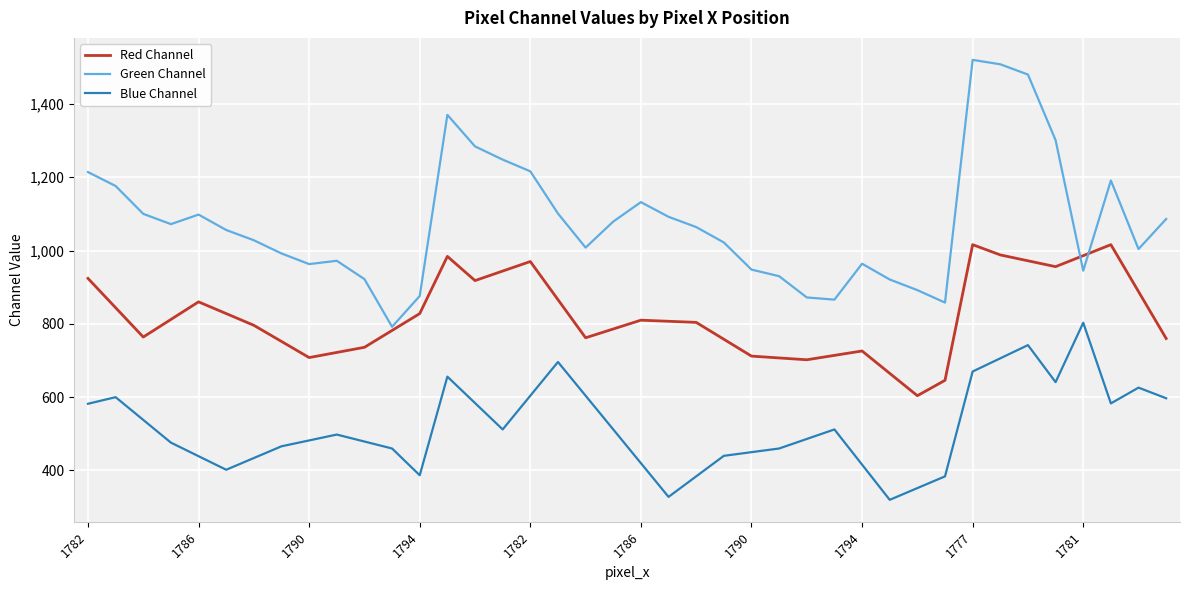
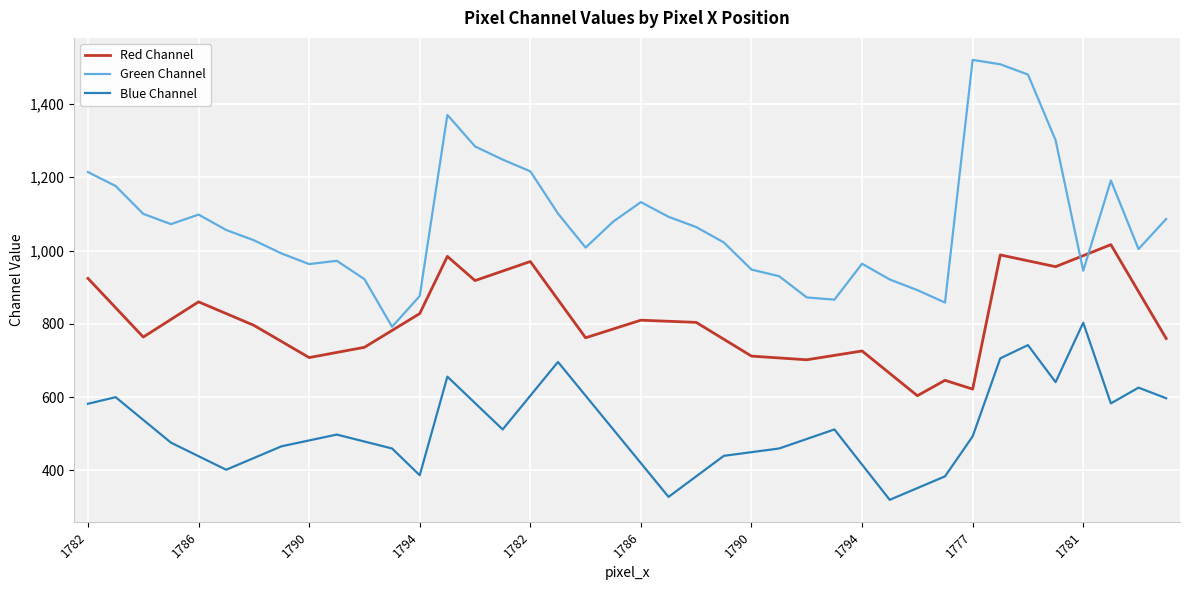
Red Channel, 1777: 1,020 -> 620
Blue Channel, 1777: 670 -> 490
